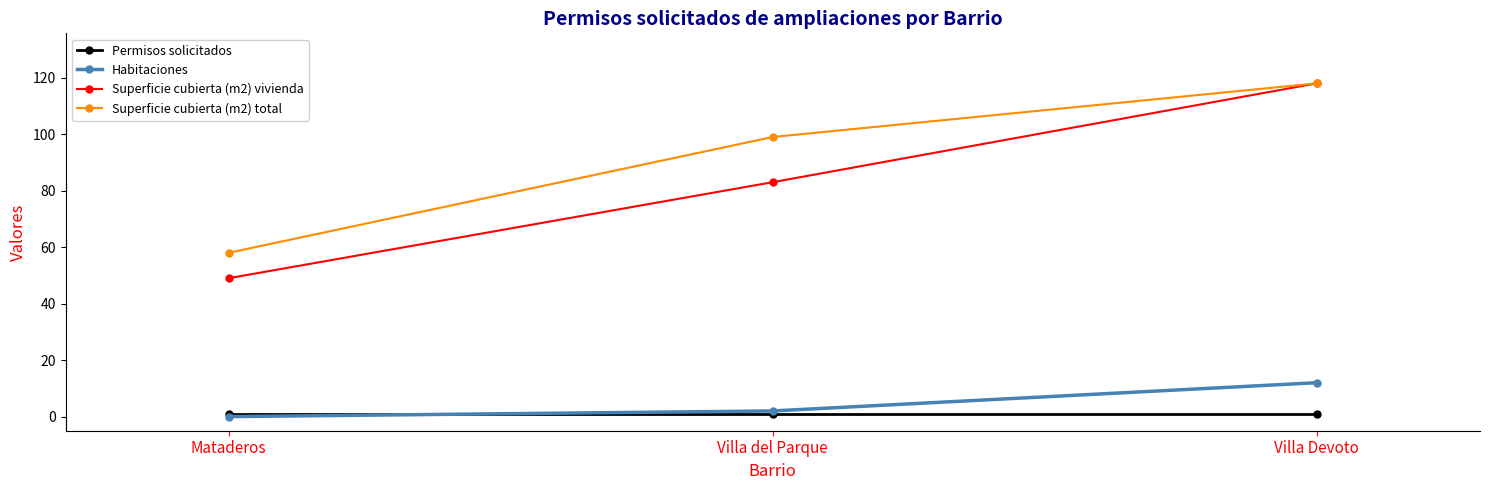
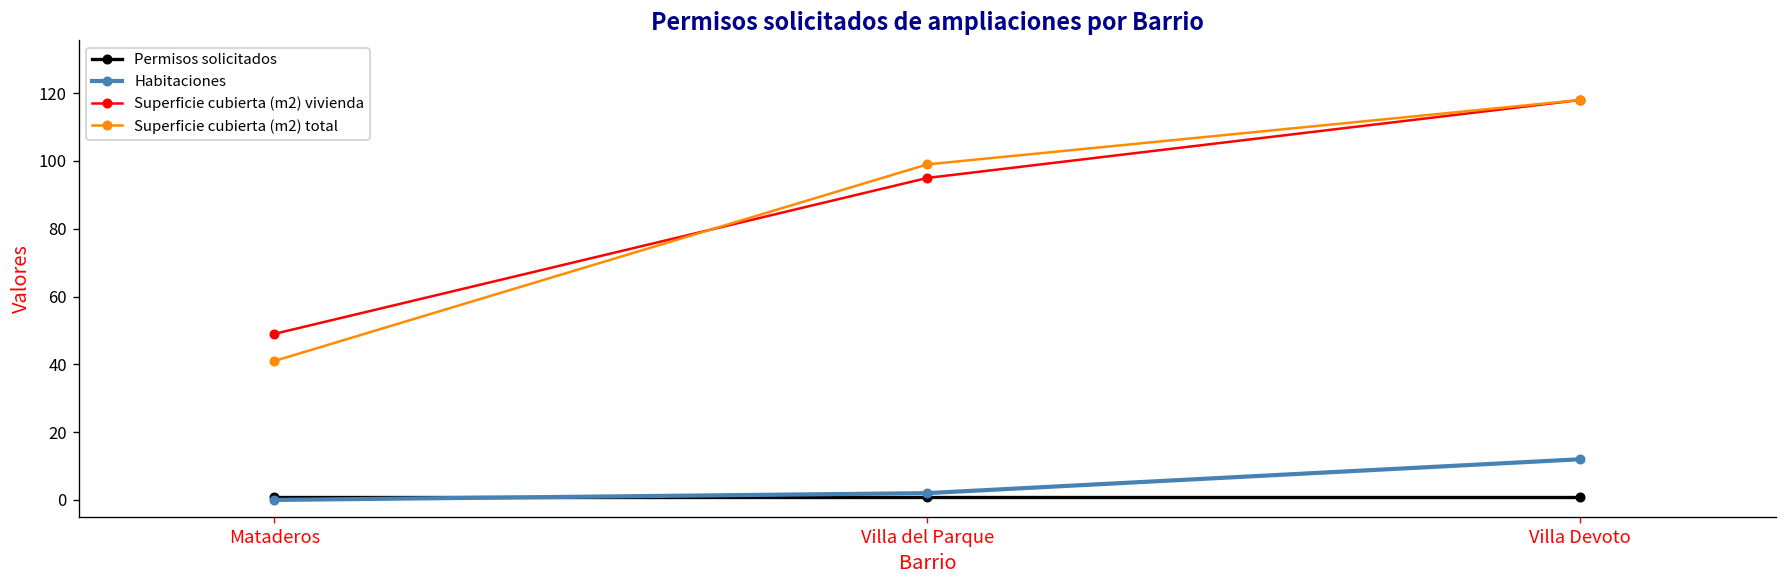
Superficie cubierta (m2) total, Mataderos: 58 -> 41
Superficie cubierta (m2) vivienda, Villa del Parque: 83 -> 95
